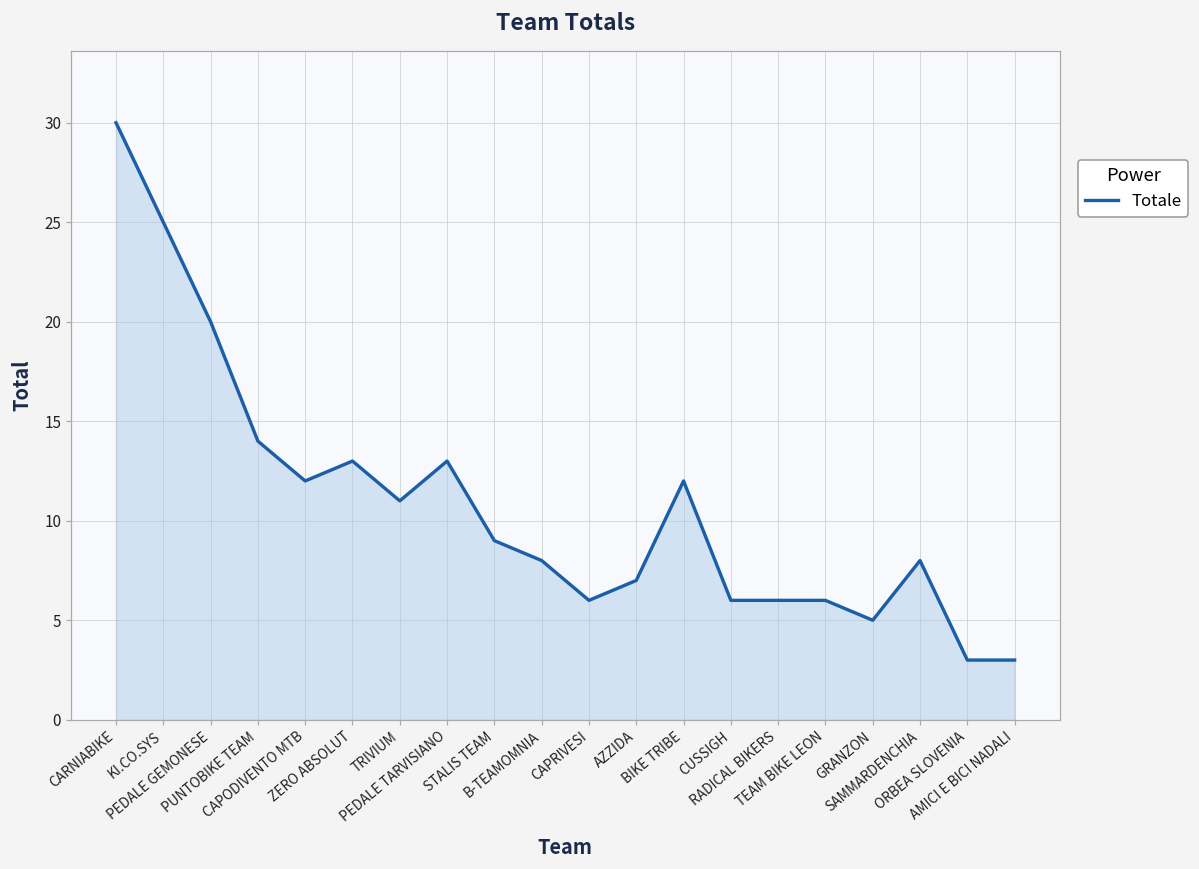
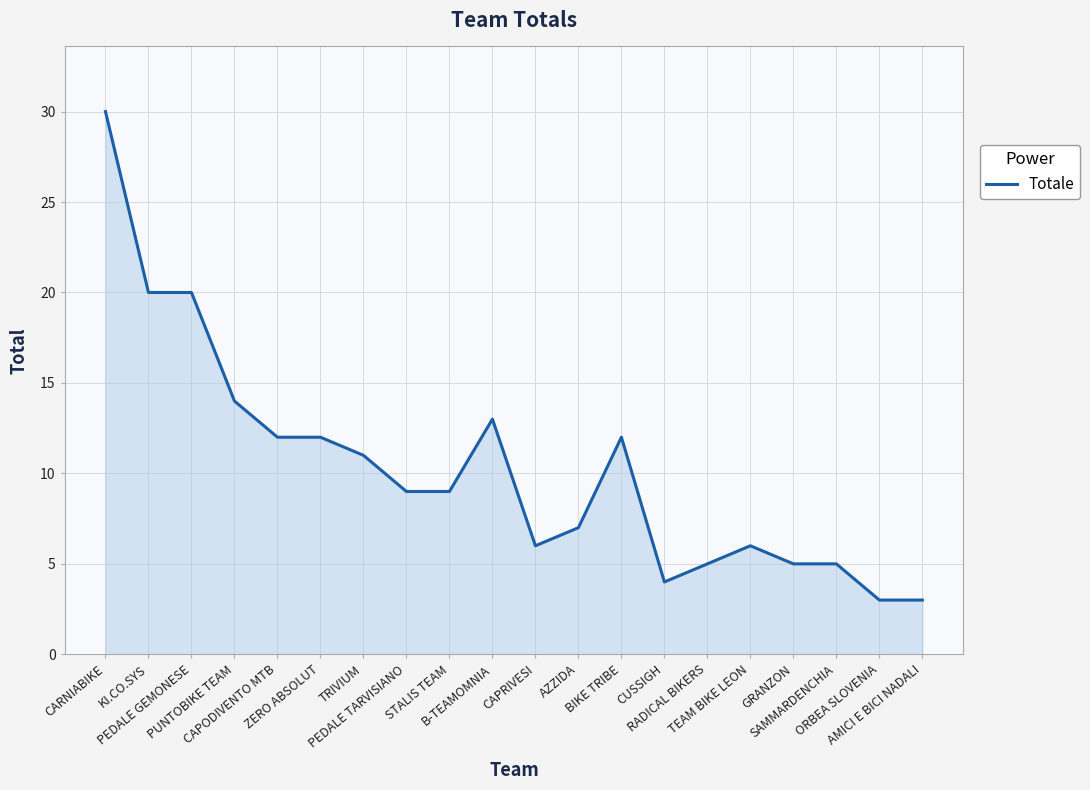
KI.CO.SYS: 25 -> 20
ZERO ABSOLUT: 13 -> 12
PEDALE TARVISIANO: 13 -> 9
B-TEAMOMNIA: 8 -> 13
CUSSIGH: 6 -> 4
RADICAL BIKERS: 6 -> 5
SAMMARDENCHIA: 8 -> 5
